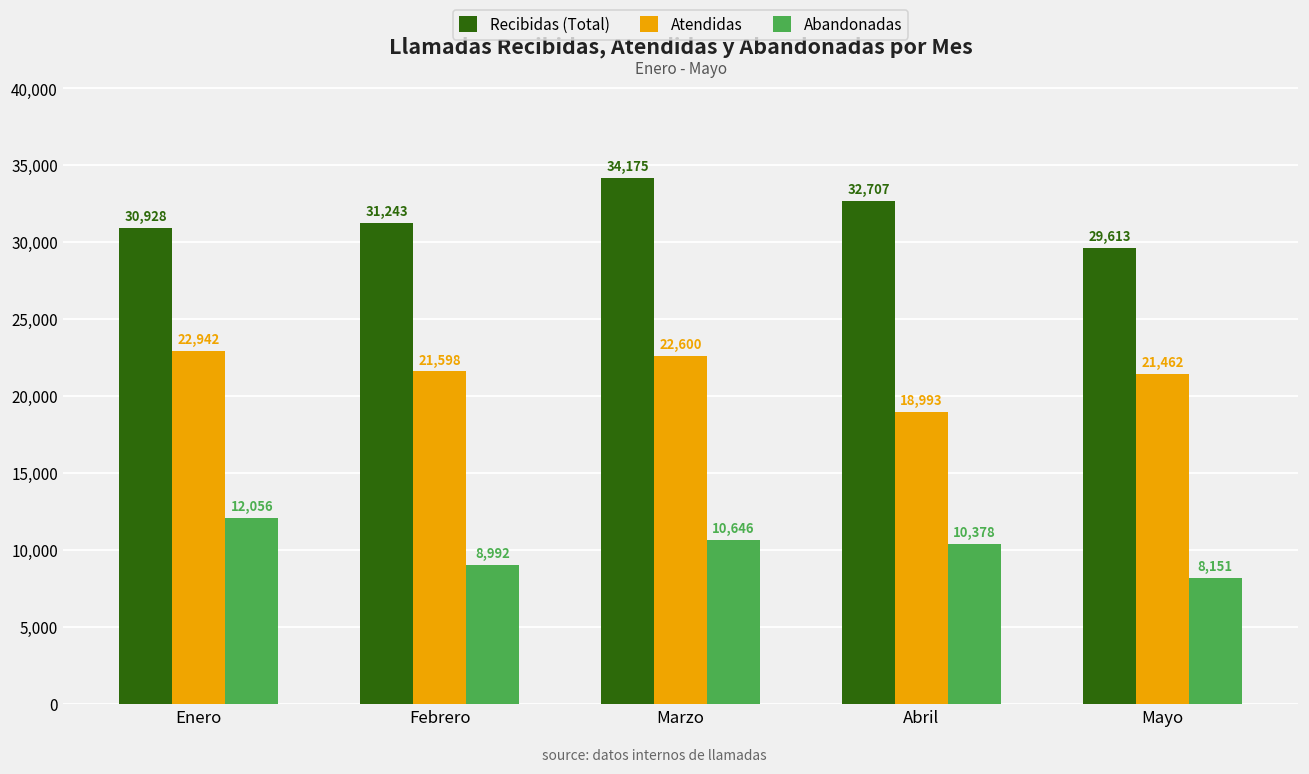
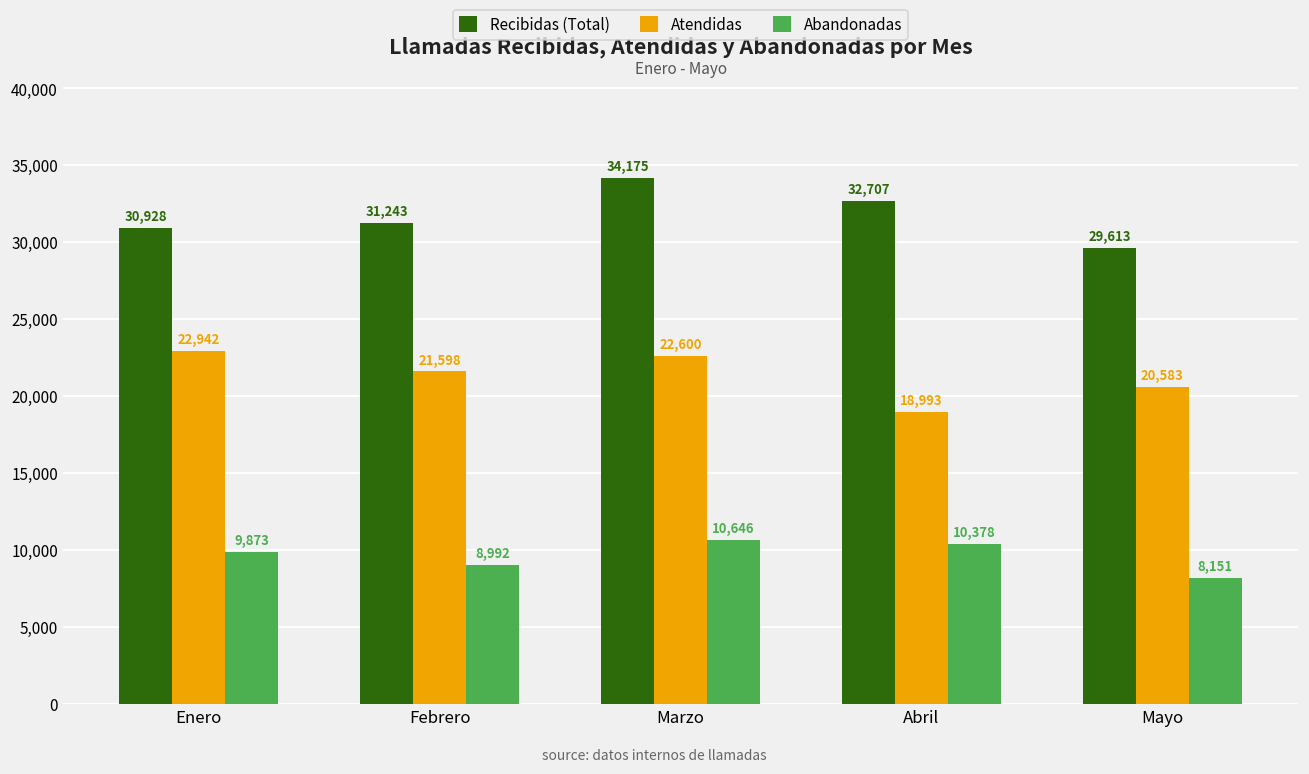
Abandonadas, Enero: 12,056 -> 9,873
Atendidas, Mayo: 21,462 -> 20,583
